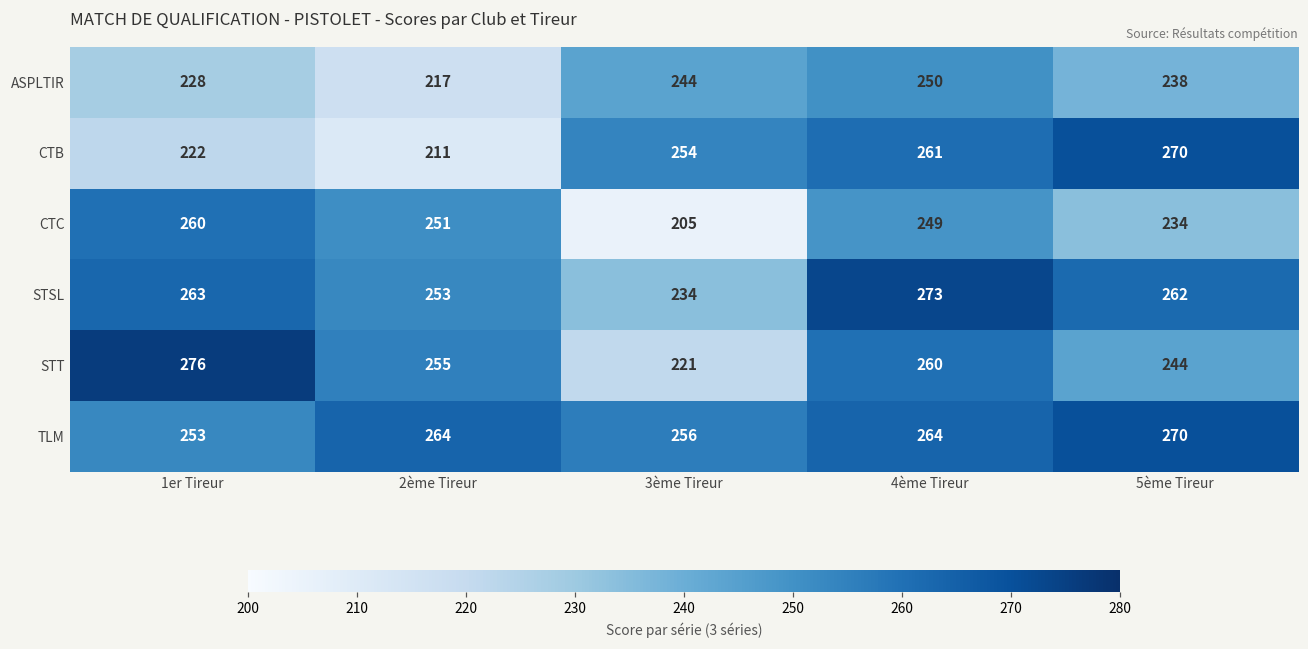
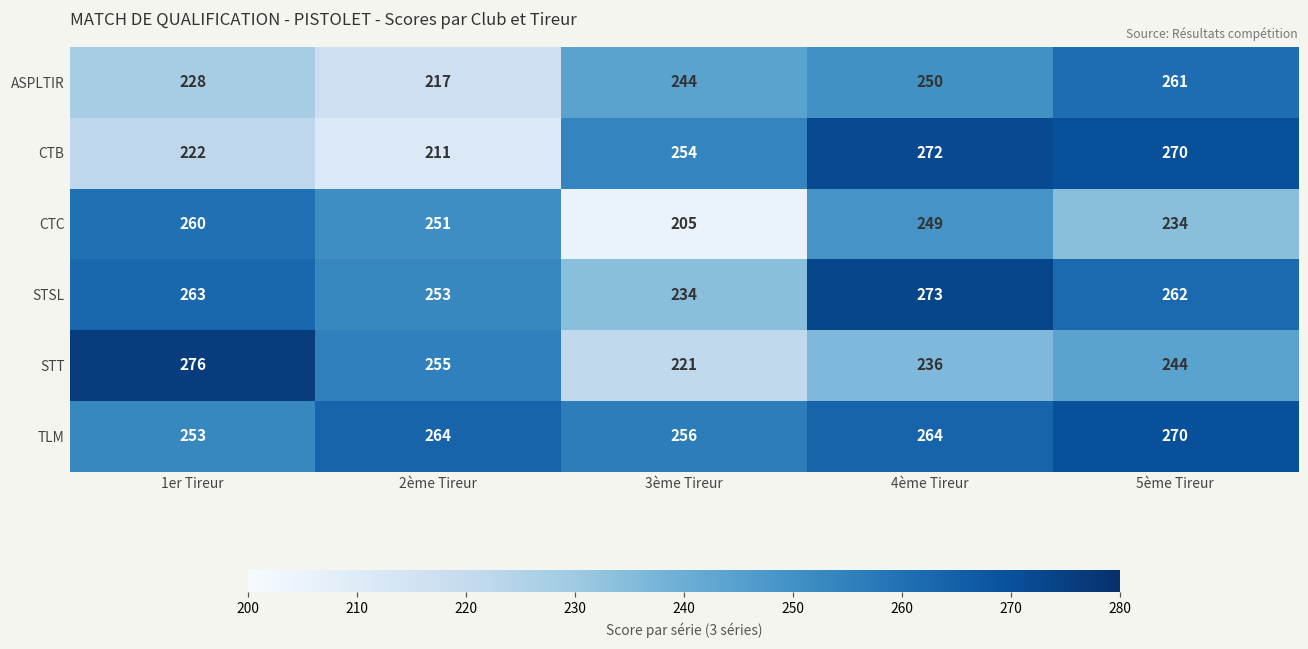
ASPLTIR, 5ème Tireur: 238 -> 261
CTB, 4ème Tireur: 261 -> 272
STT, 4ème Tireur: 260 -> 236
